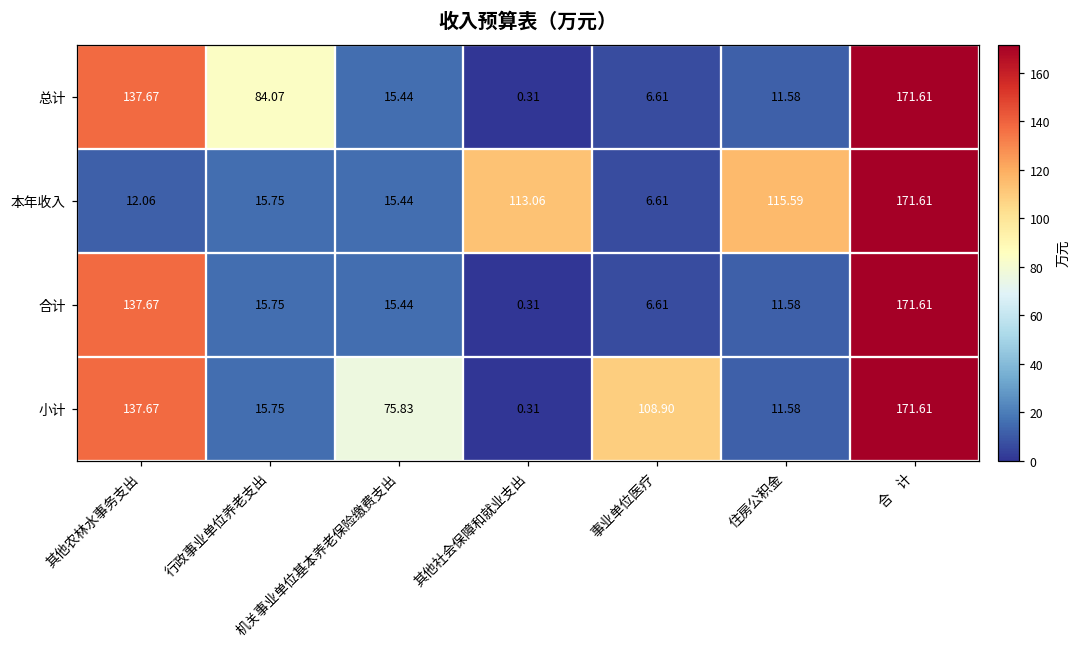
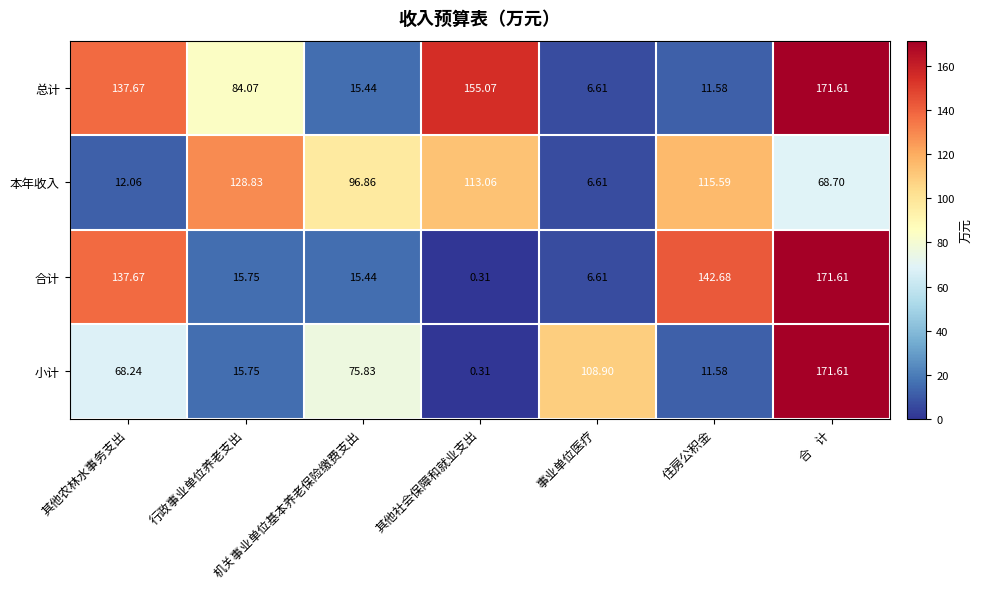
总计, 其他社会保障和就业支出: 0.31 -> 155.07
本年收入, 行政事业单位养老支出: 15.75 -> 128.83
本年收入, 机关事业单位基本养老保险缴费支出: 15.44 -> 96.86
本年收入, 合 计: 171.61 -> 68.70
合计, 住房公积金: 11.58 -> 142.68
小计, 其他农林水事务支出: 137.67 -> 68.24
